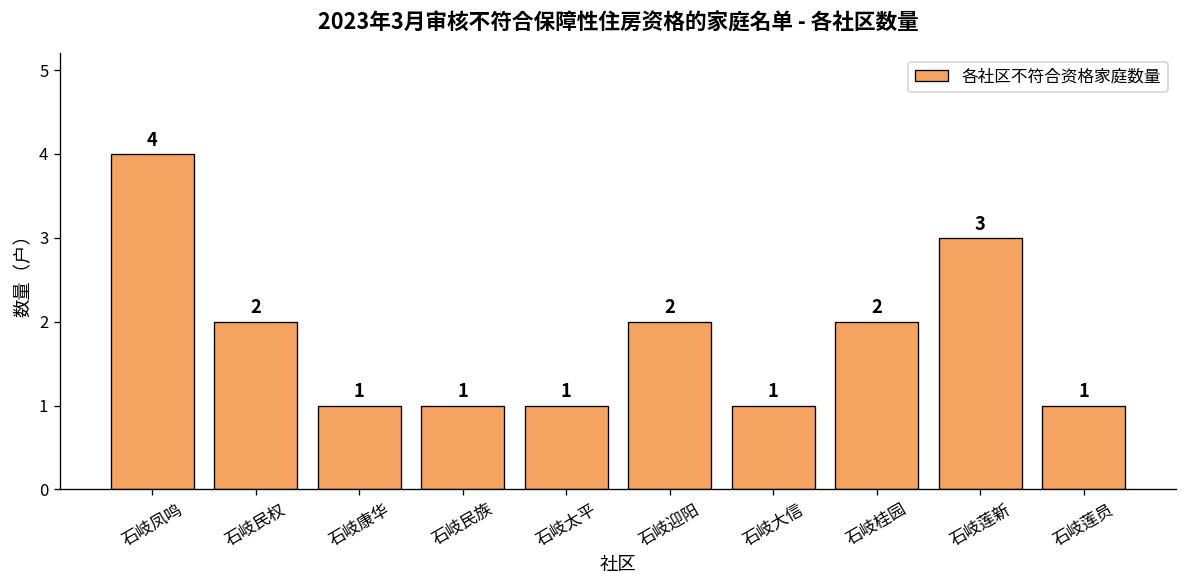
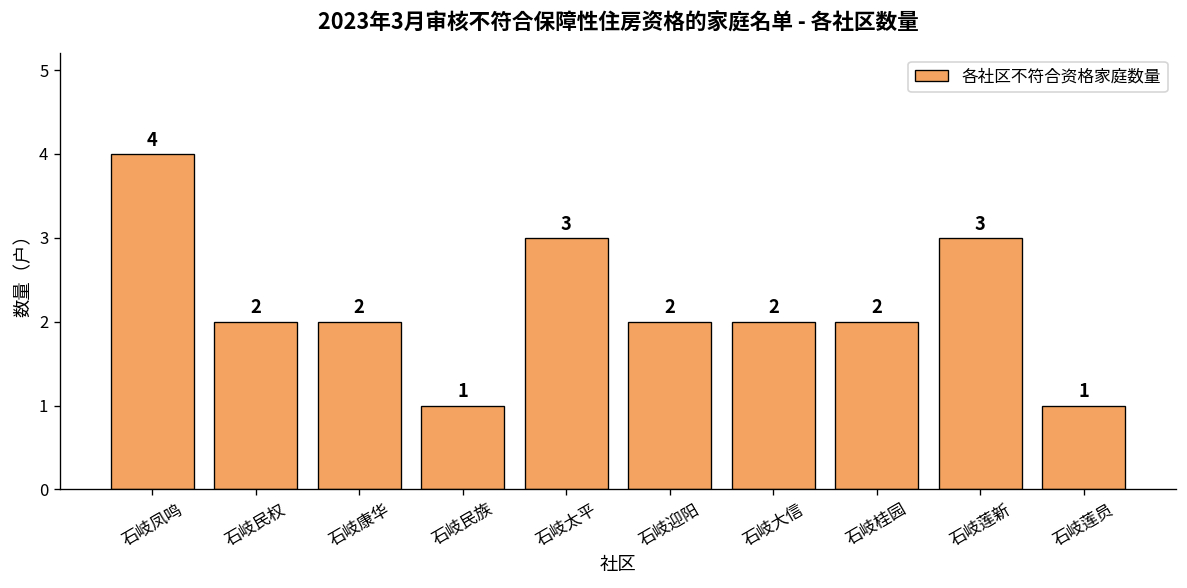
石岐康华: 1 -> 2
石岐太平: 1 -> 3
石岐大信: 1 -> 2
